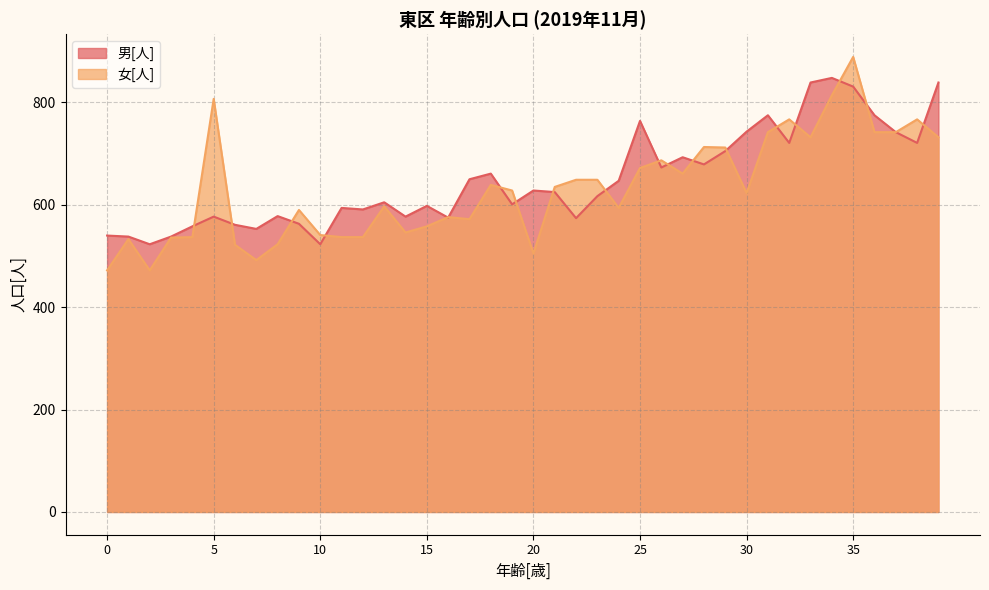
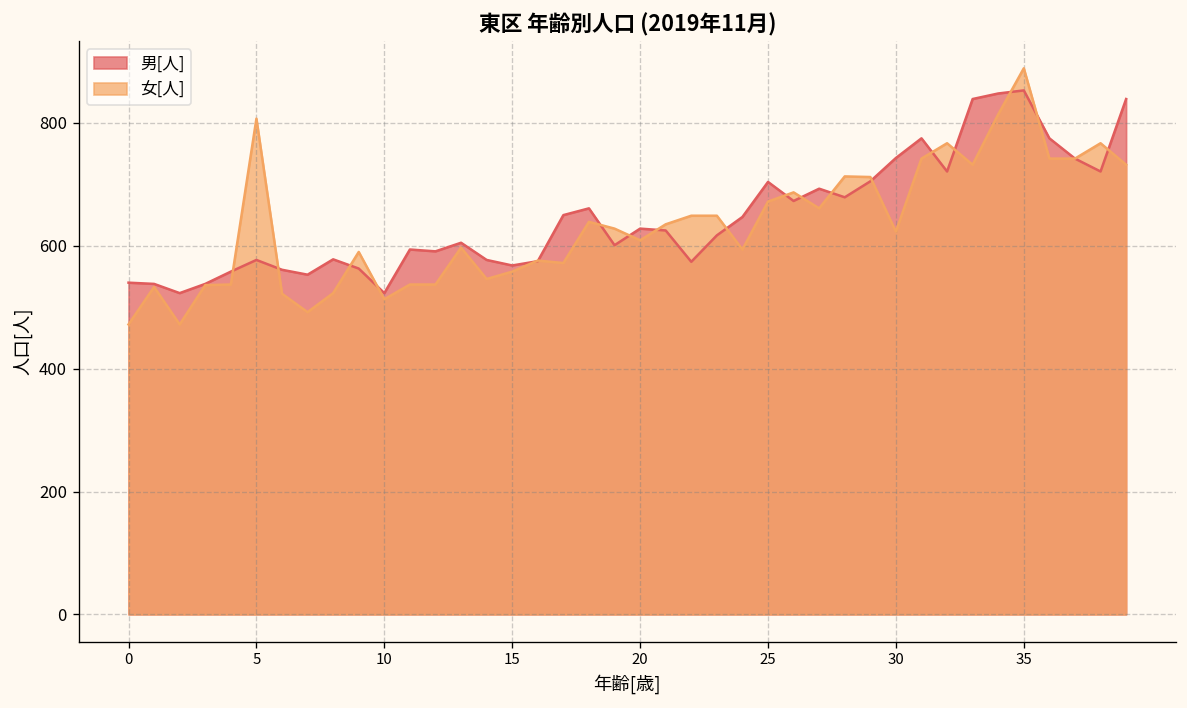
女[人], 10: 540 -> 510
男[人], 15: 600 -> 570
女[人], 20: 510 -> 610
男[人], 25: 760 -> 700
男[人], 35: 830 -> 850
